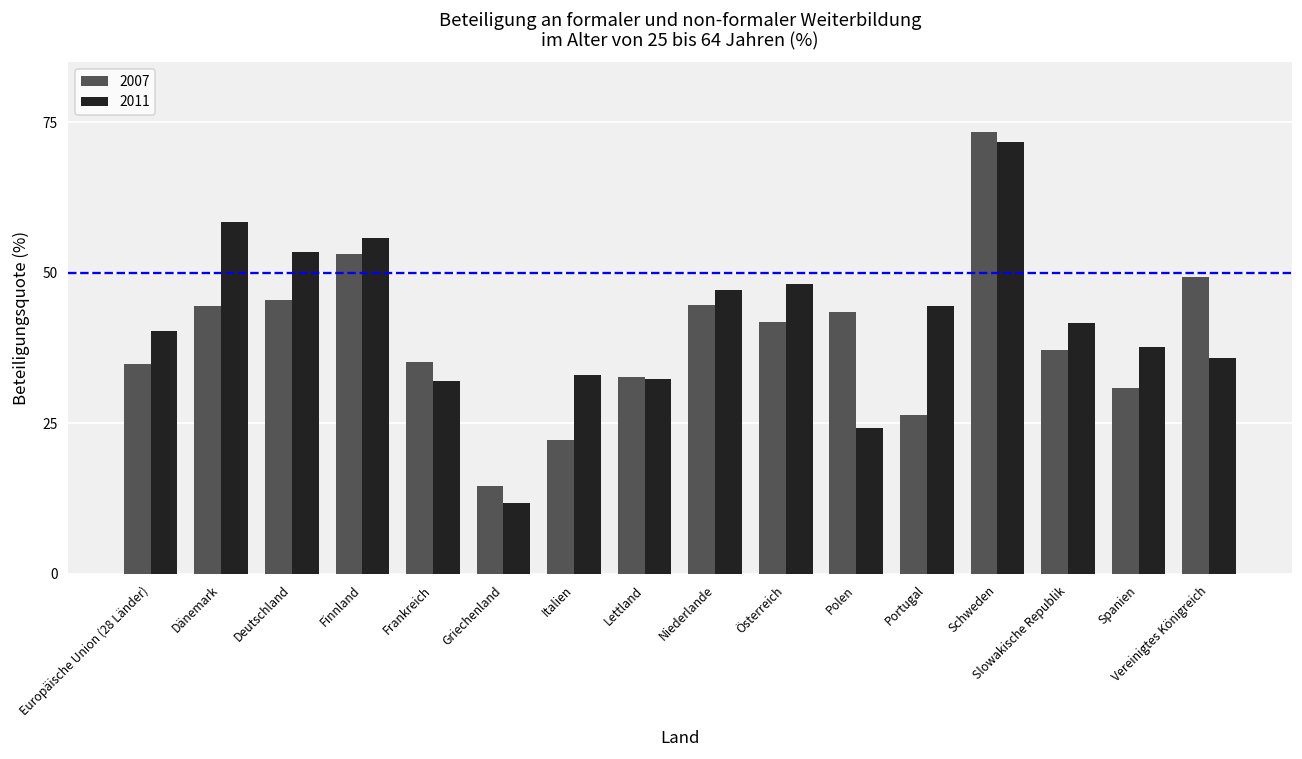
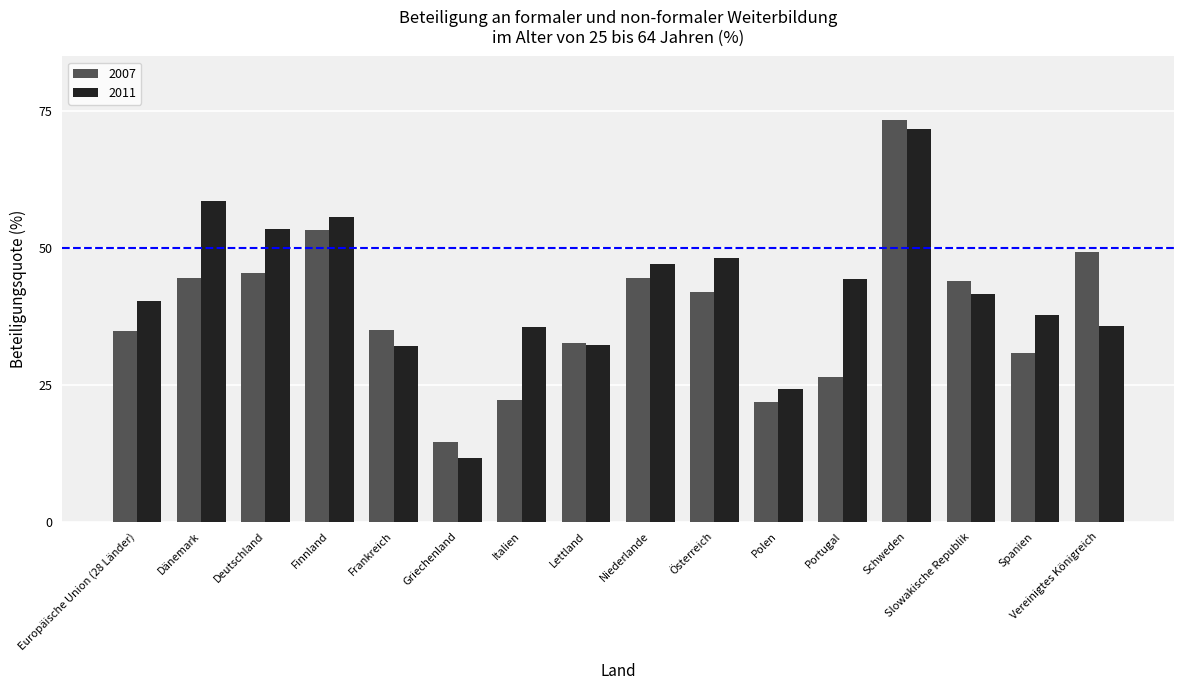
2011, Italien: 33 -> 36
2007, Polen: 44 -> 22
2007, Slowakische Republik: 37 -> 44
